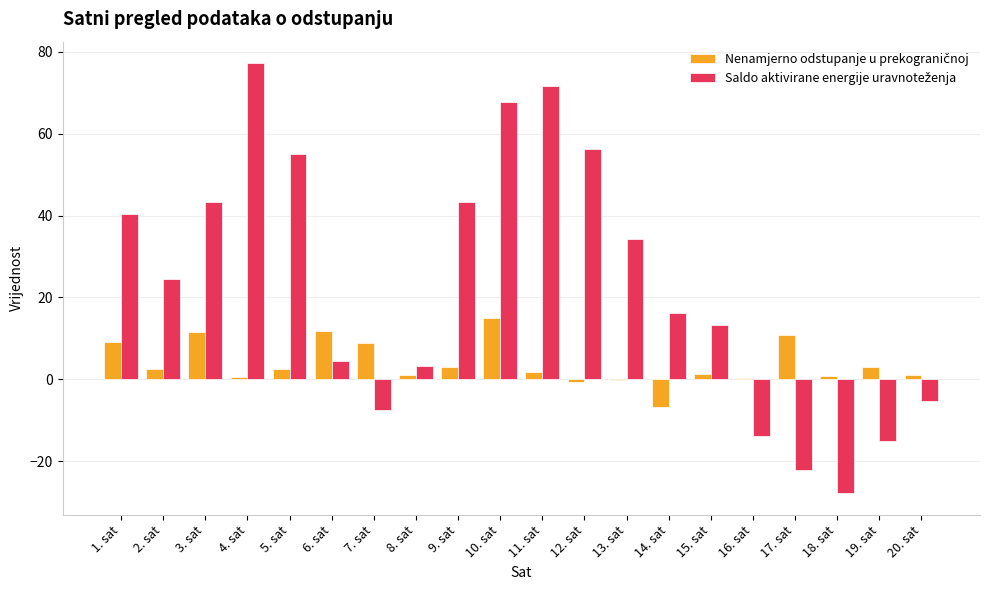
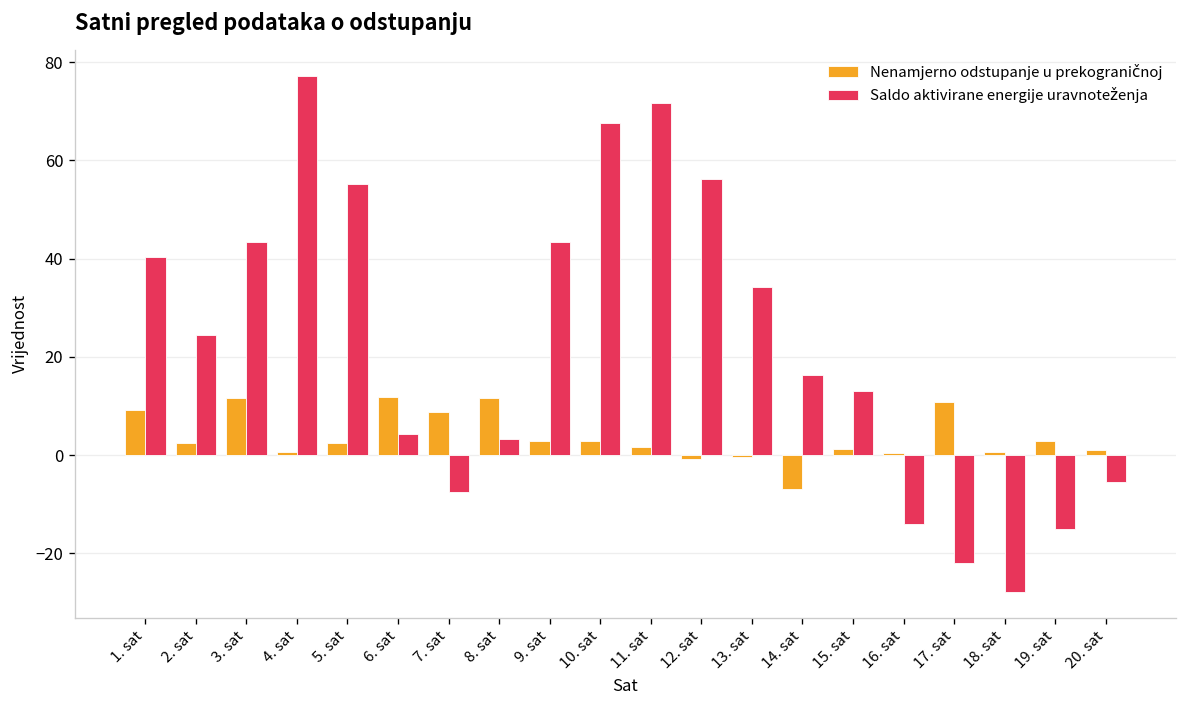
Nenamjerno odstupanje u prekograničnoj, 8. sat: 1 -> 12
Nenamjerno odstupanje u prekograničnoj, 10. sat: 15 -> 3
